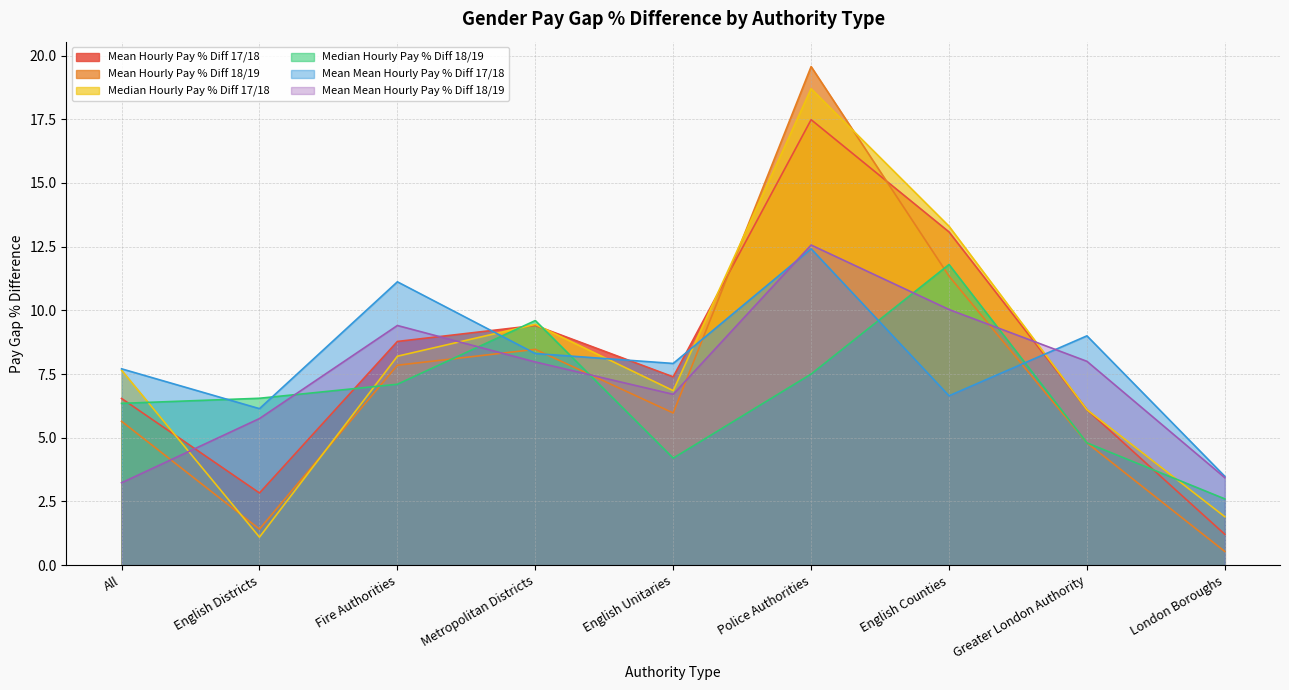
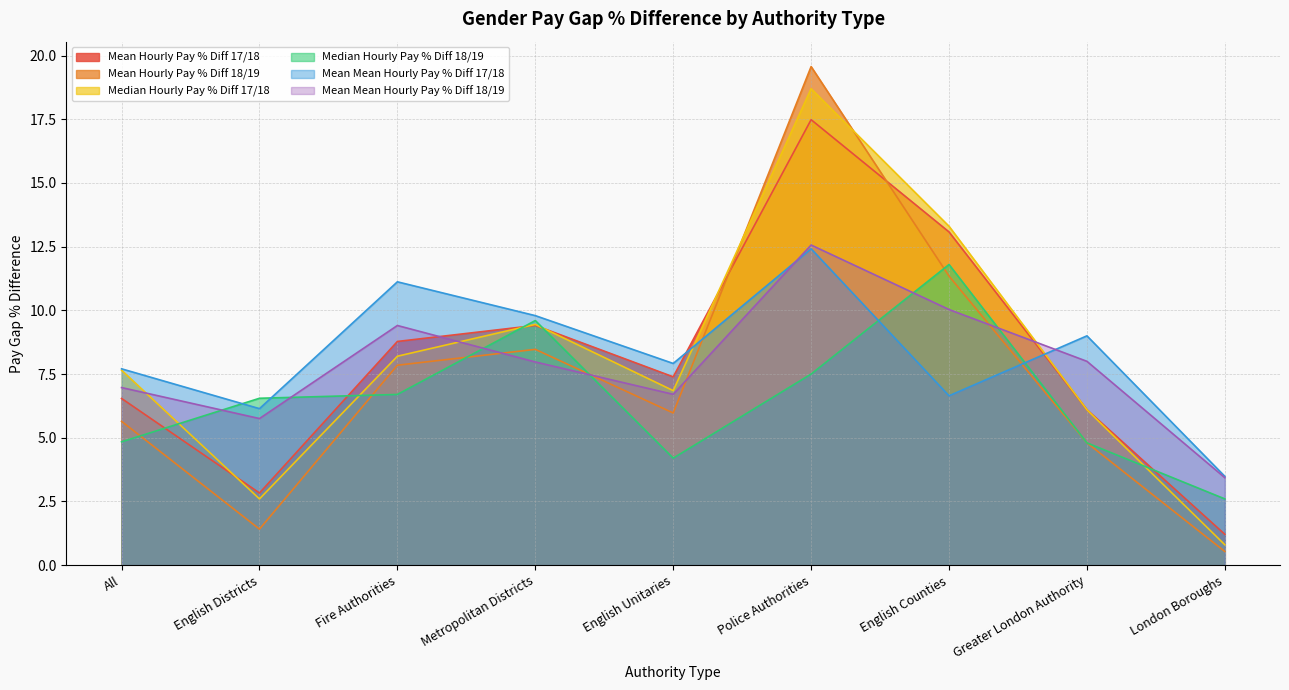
Median Hourly Pay % Diff 18/19, All: 6.4 -> 4.8
Mean Mean Hourly Pay % Diff 18/19, All: 3.2 -> 7.0
Median Hourly Pay % Diff 17/18, English Districts: 1.1 -> 2.6
Median Hourly Pay % Diff 18/19, Fire Authorities: 7.1 -> 6.7
Mean Mean Hourly Pay % Diff 17/18, Metropolitan Districts: 8.3 -> 9.8
Median Hourly Pay % Diff 17/18, London Boroughs: 1.9 -> 0.8
